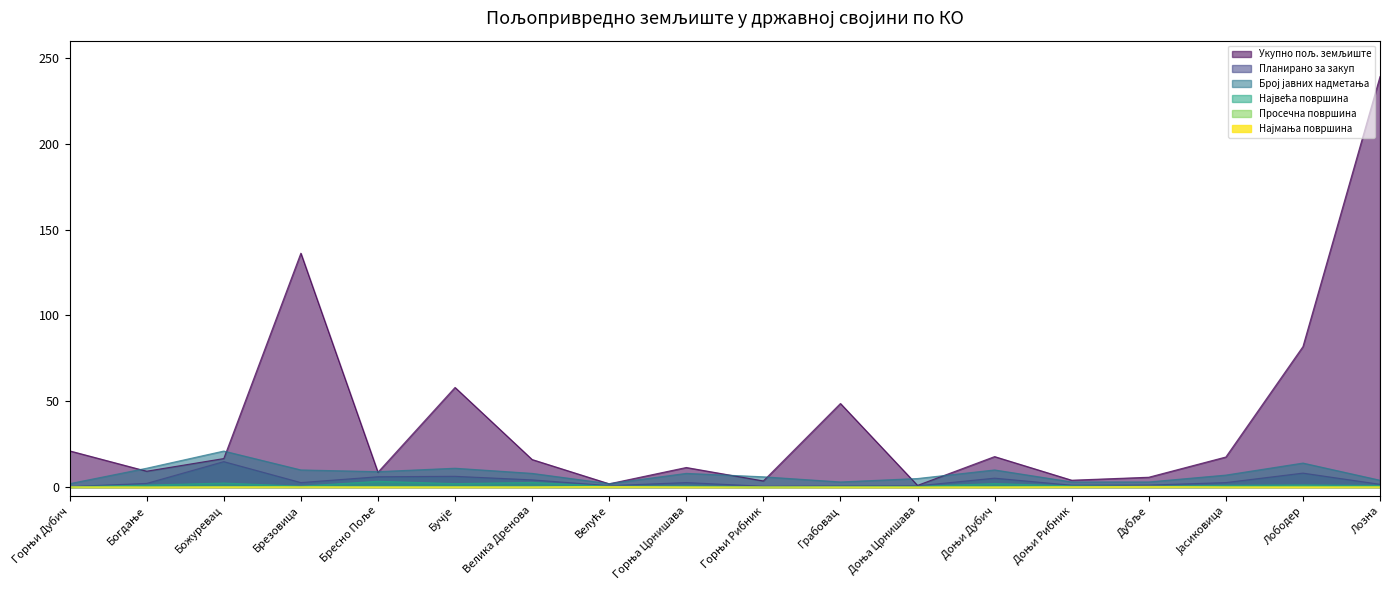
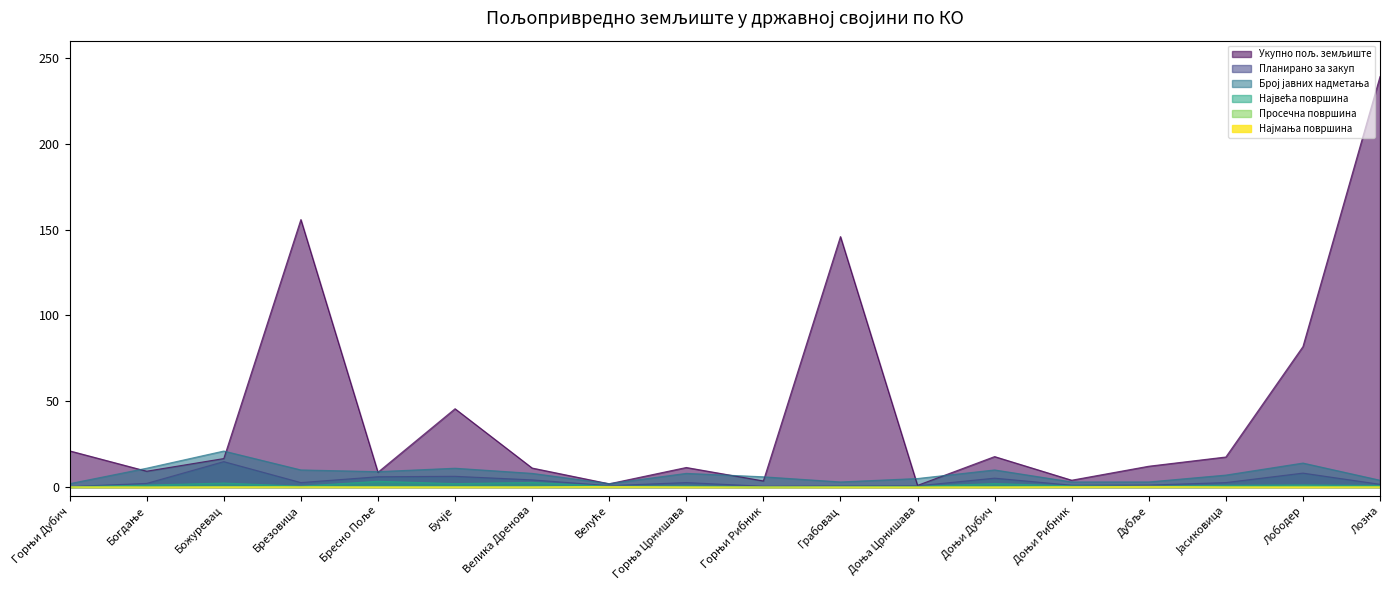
Укупно пољ. земљиште, Брезовица: 136 -> 156
Укупно пољ. земљиште, Бучје: 58 -> 46
Укупно пољ. земљиште, Велика Дренова: 16 -> 11
Укупно пољ. земљиште, Грабовац: 49 -> 146
Укупно пољ. земљиште, Дубље: 6 -> 12
